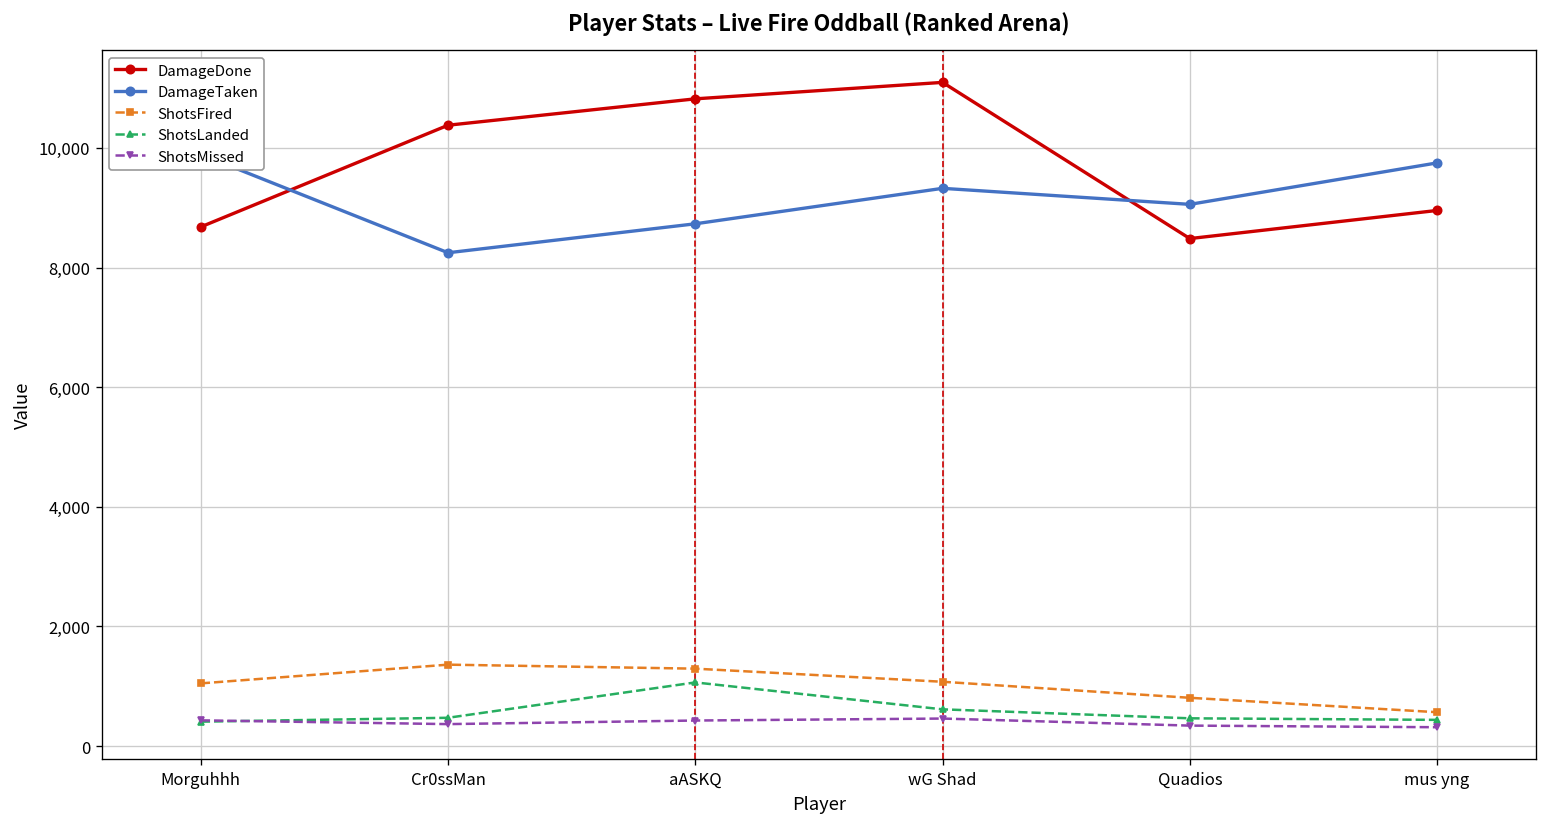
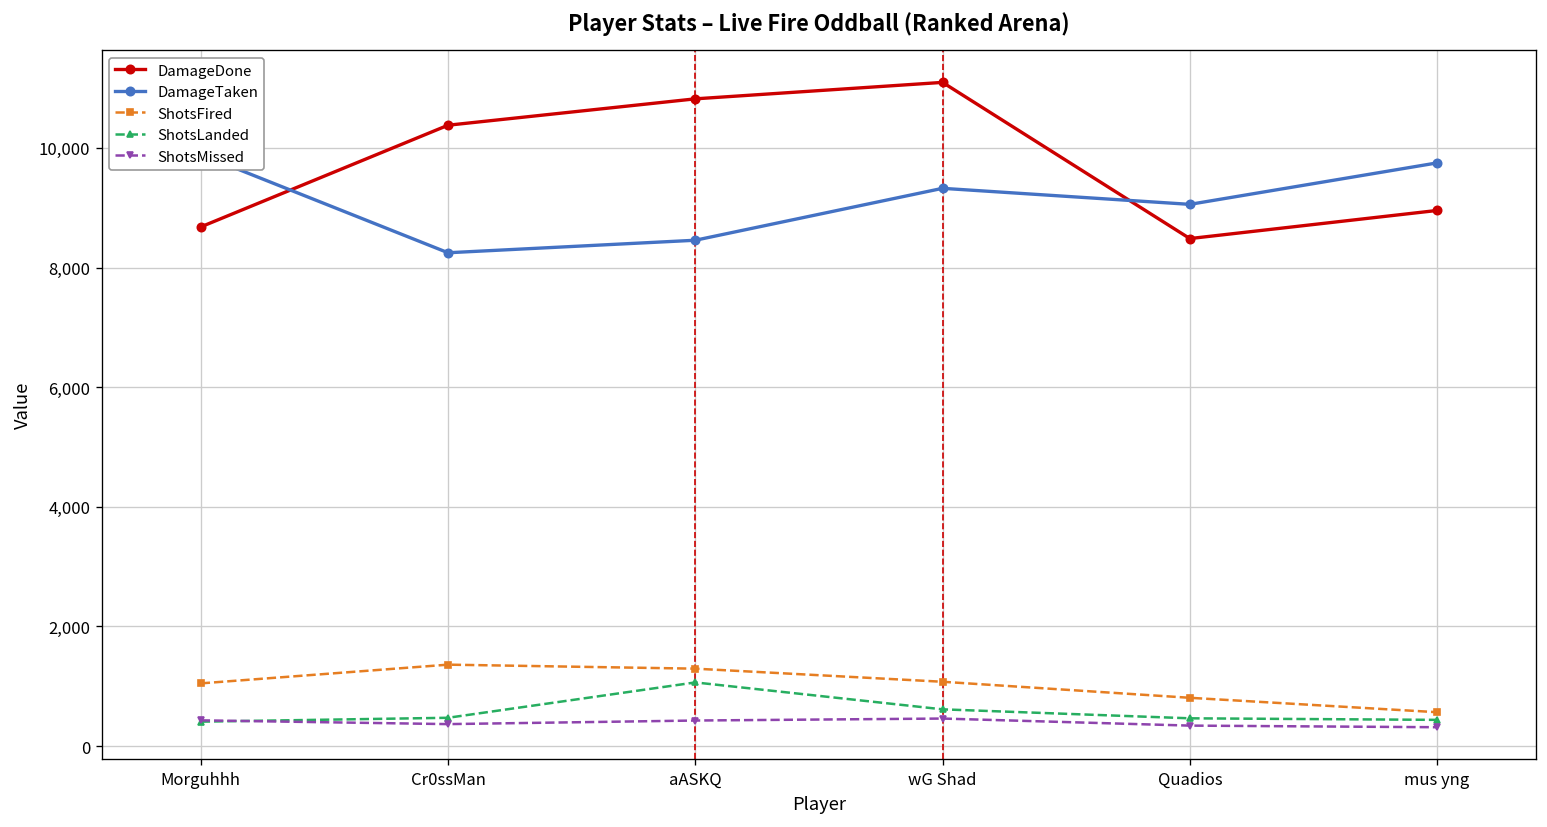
DamageTaken, aASKQ: 8,700 -> 8,500
